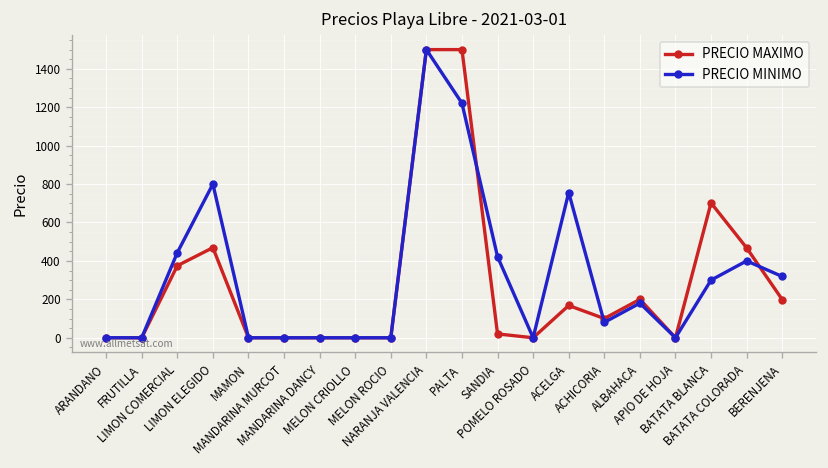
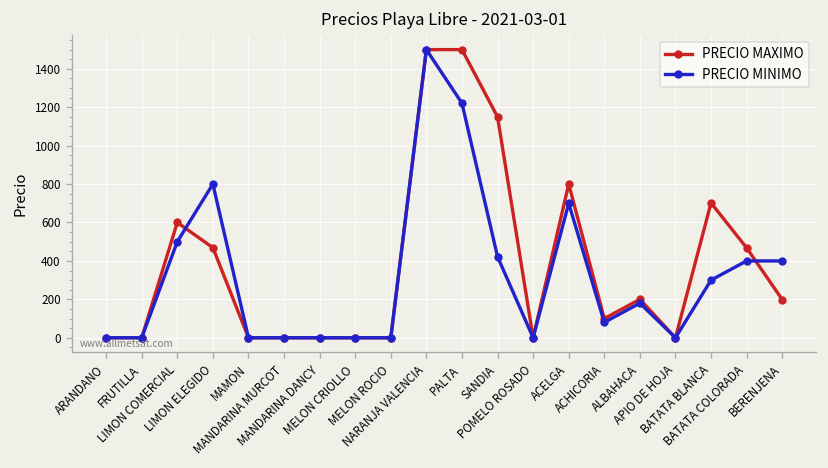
PRECIO MAXIMO, LIMON COMERCIAL: 380 -> 600
PRECIO MINIMO, LIMON COMERCIAL: 440 -> 500
PRECIO MAXIMO, SANDIA: 20 -> 1150
PRECIO MAXIMO, ACELGA: 170 -> 800
PRECIO MINIMO, ACELGA: 760 -> 700
PRECIO MINIMO, BERENJENA: 320 -> 400
